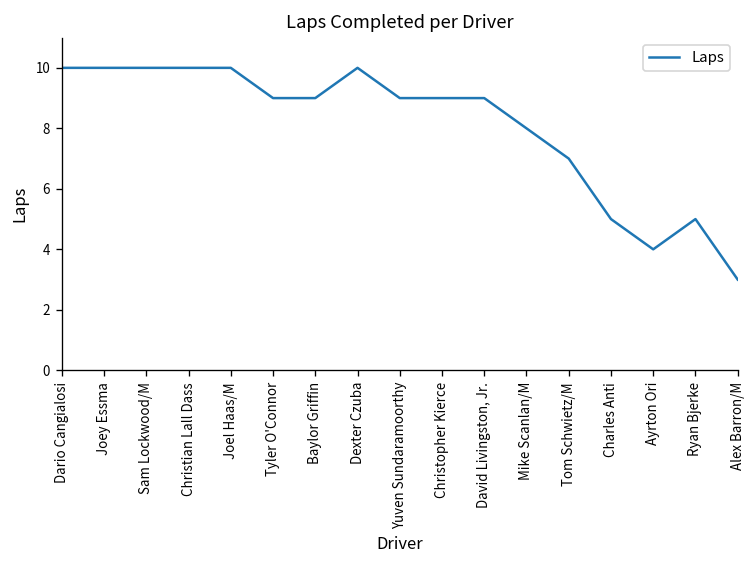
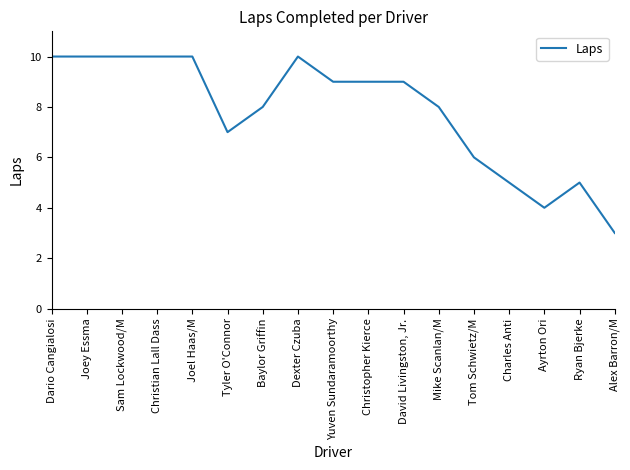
Tyler O'Connor: 9 -> 7
Baylor Griffin: 9 -> 8
Tom Schwietz/M: 7 -> 6
